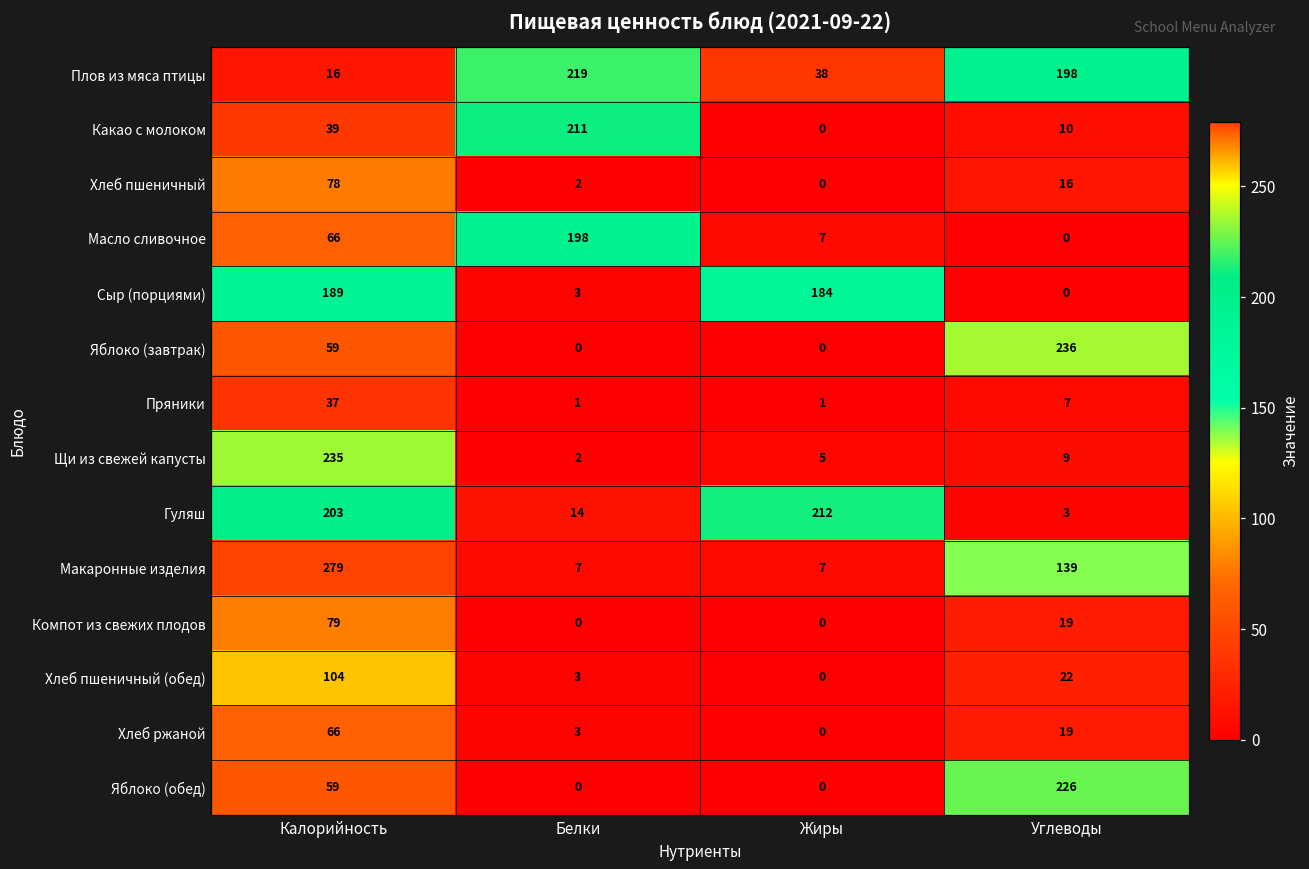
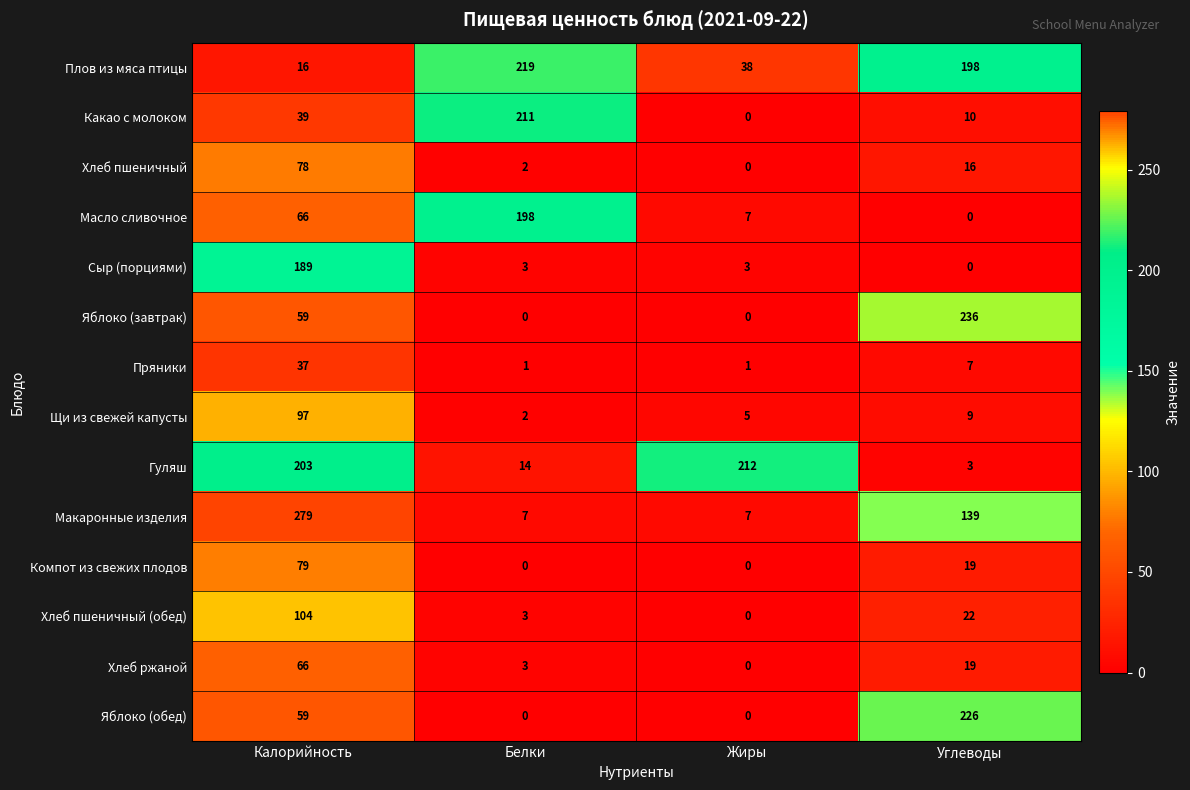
Сыр (порциями), Жиры: 184 -> 3
Щи из свежей капусты, Калорийность: 235 -> 97
